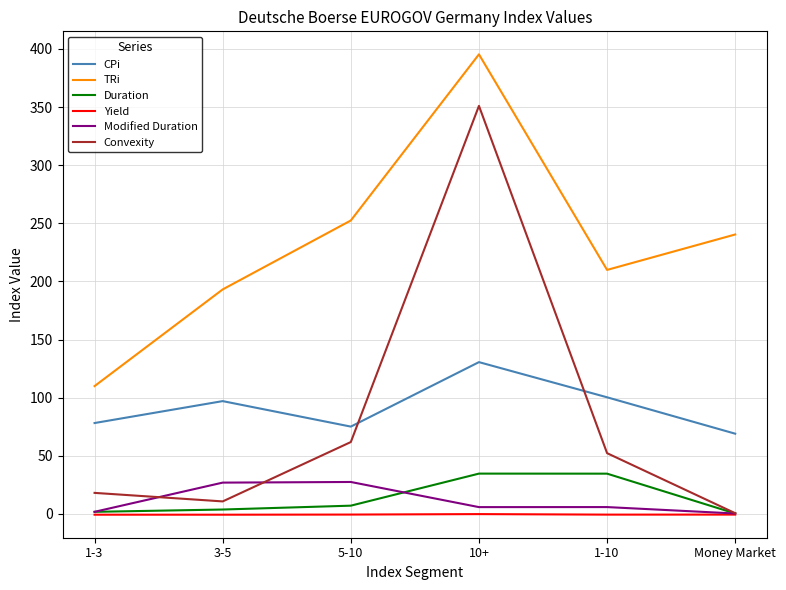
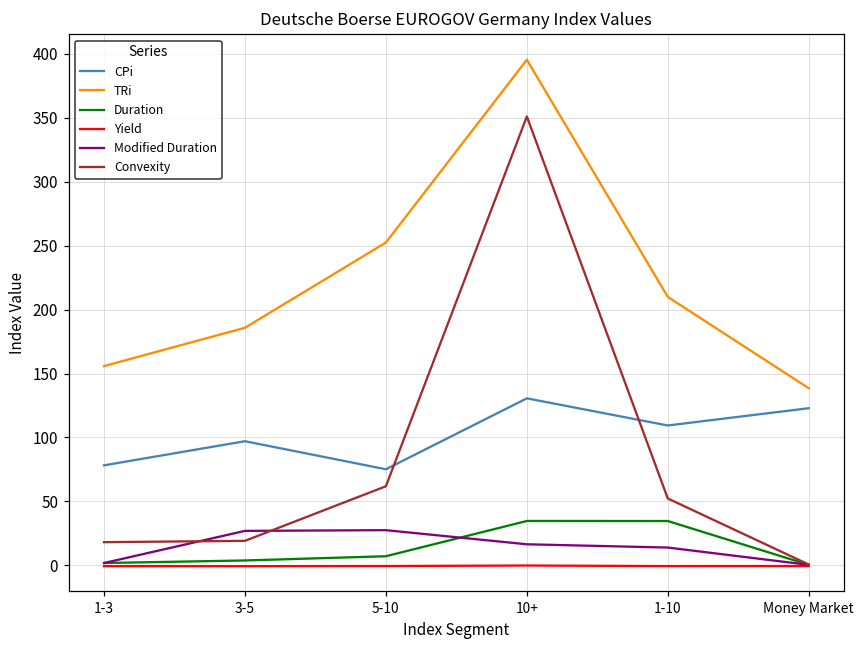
TRi, 1-3: 110 -> 156
TRi, 3-5: 193 -> 186
Convexity, 3-5: 11 -> 19
Modified Duration, 10+: 6 -> 16
CPi, 1-10: 100 -> 109
Modified Duration, 1-10: 6 -> 14
CPi, Money Market: 69 -> 123
TRi, Money Market: 240 -> 139
